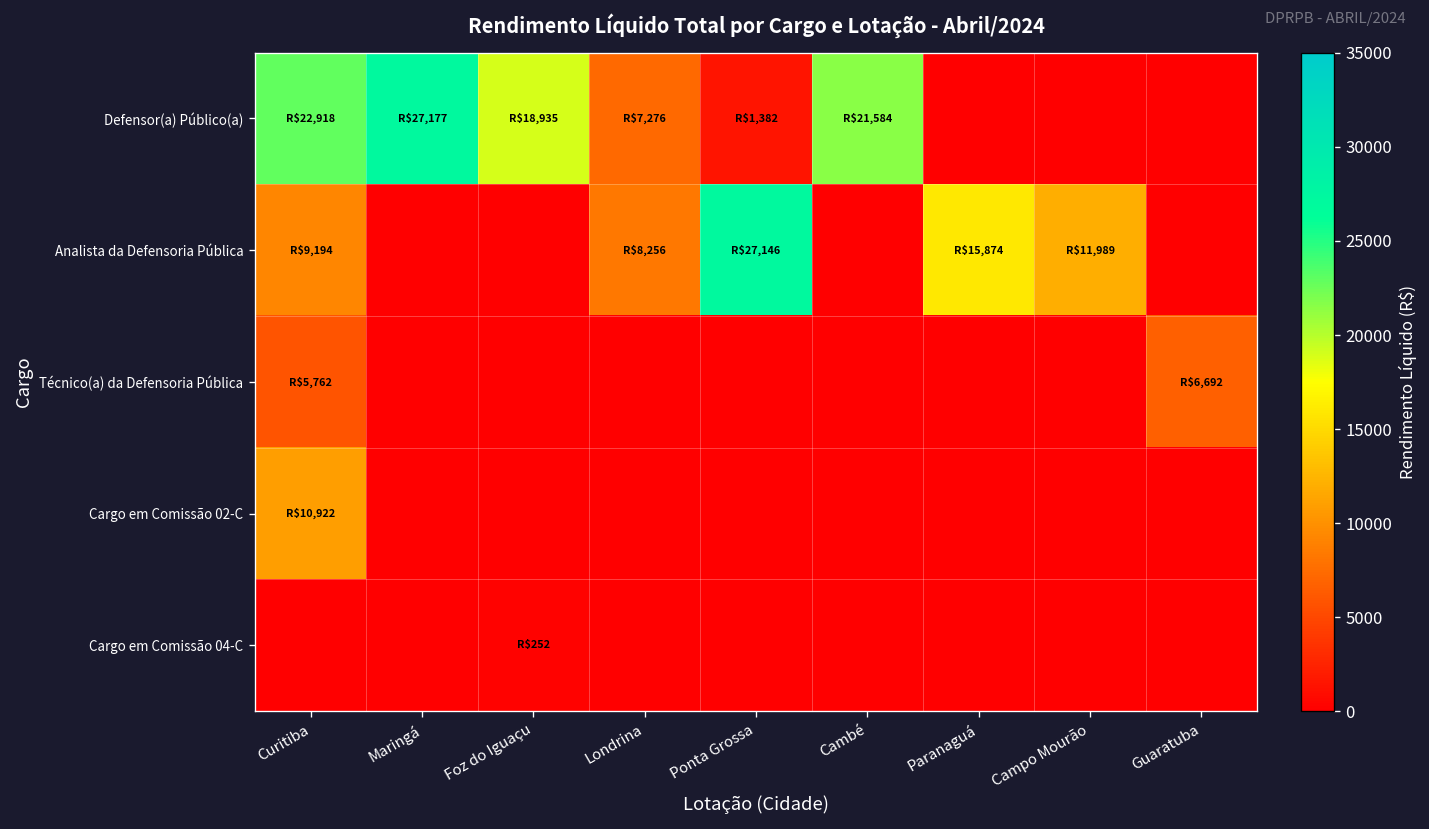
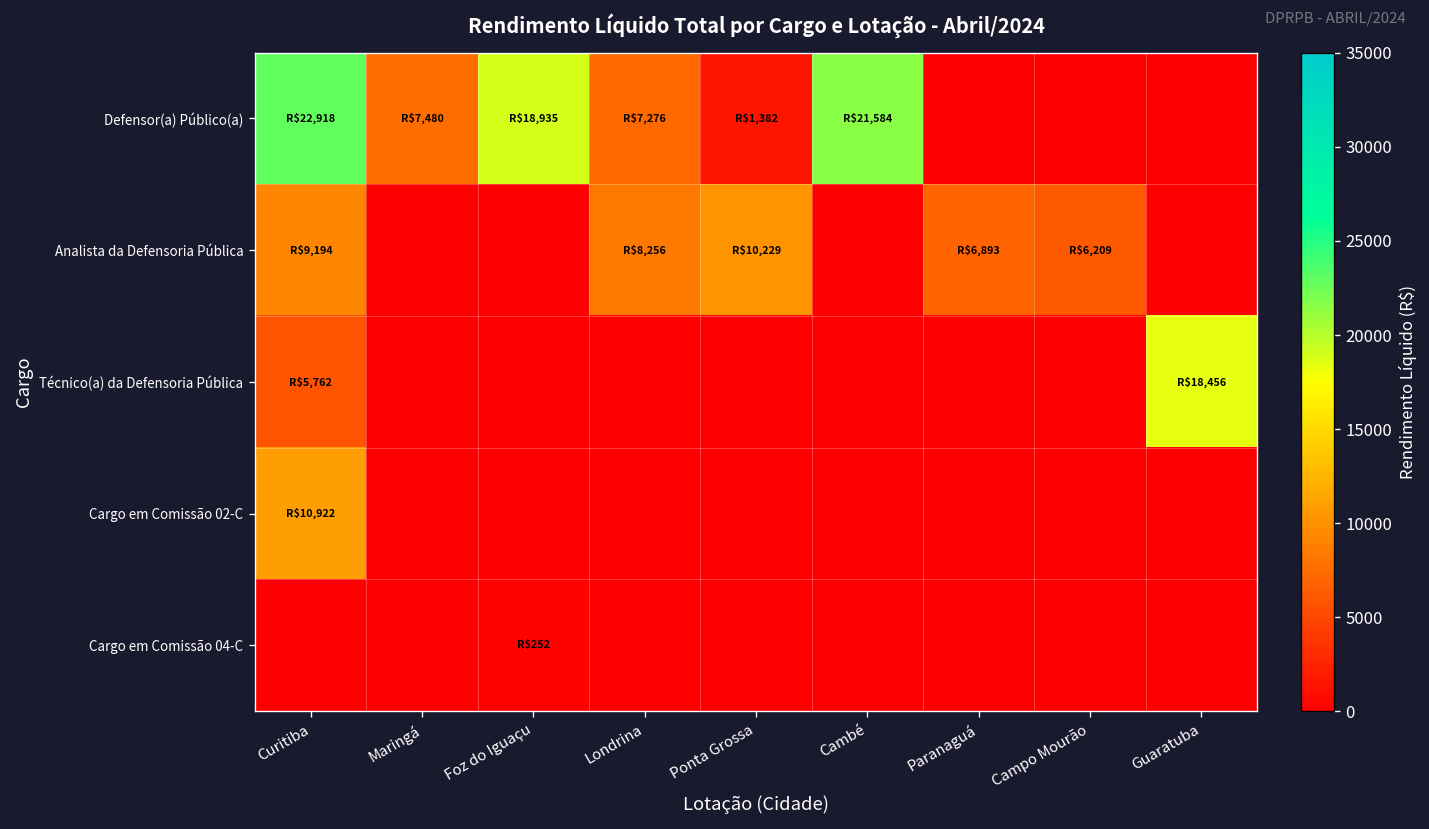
Defensor(a) Público(a), Maringá: $27,177 -> $7,480
Analista da Defensoria Pública, Ponta Grossa: $27,146 -> $10,229
Analista da Defensoria Pública, Paranaguá: $15,874 -> $6,893
Analista da Defensoria Pública, Campo Mourão: $11,989 -> $6,209
Técnico(a) da Defensoria Pública, Guaratuba: $6,692 -> $18,456
